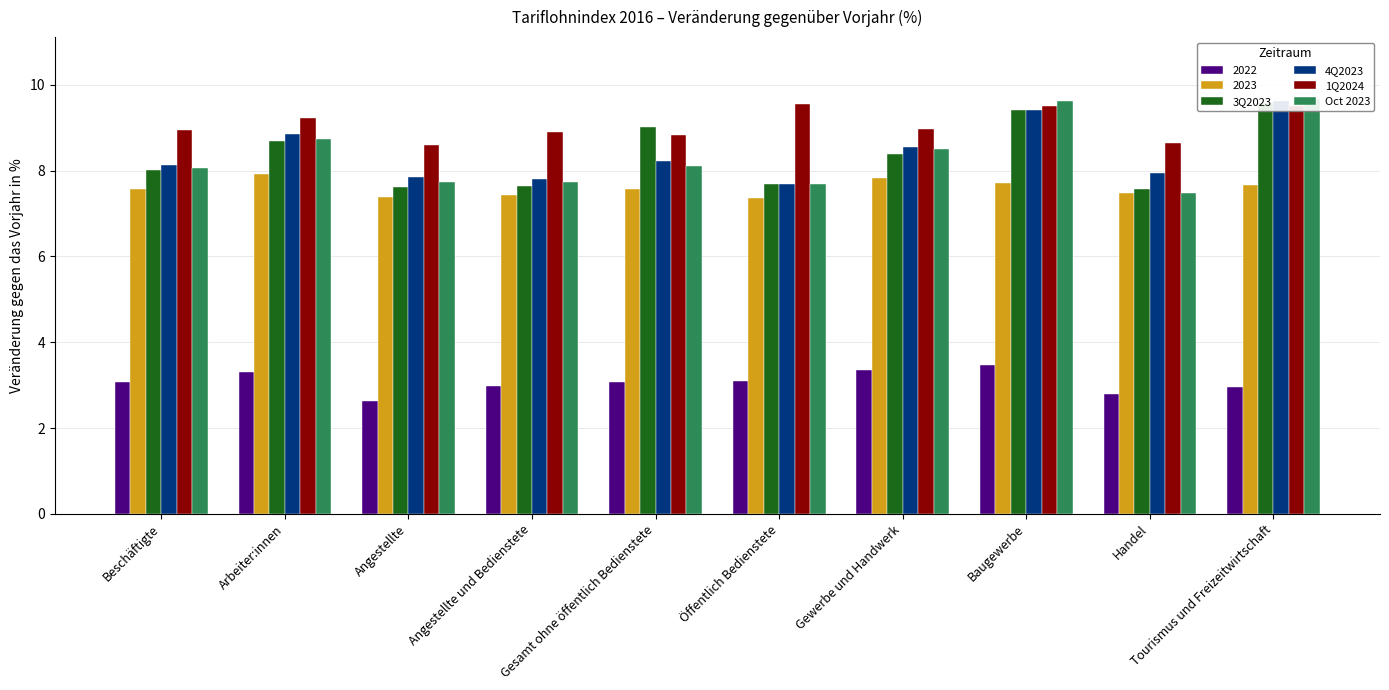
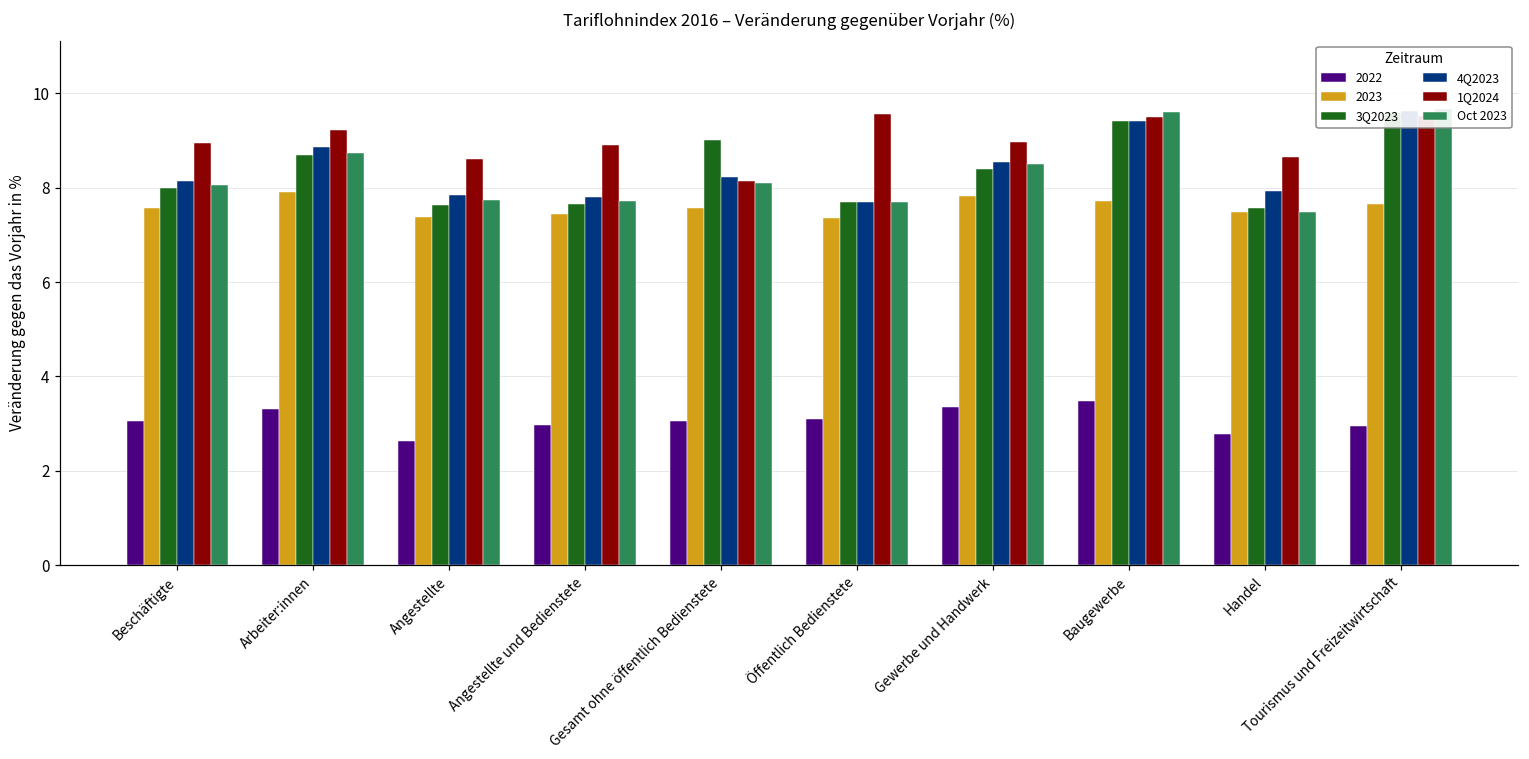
1Q2024, Gesamt ohne öffentlich Bedienstete: 8.8 -> 8.1
